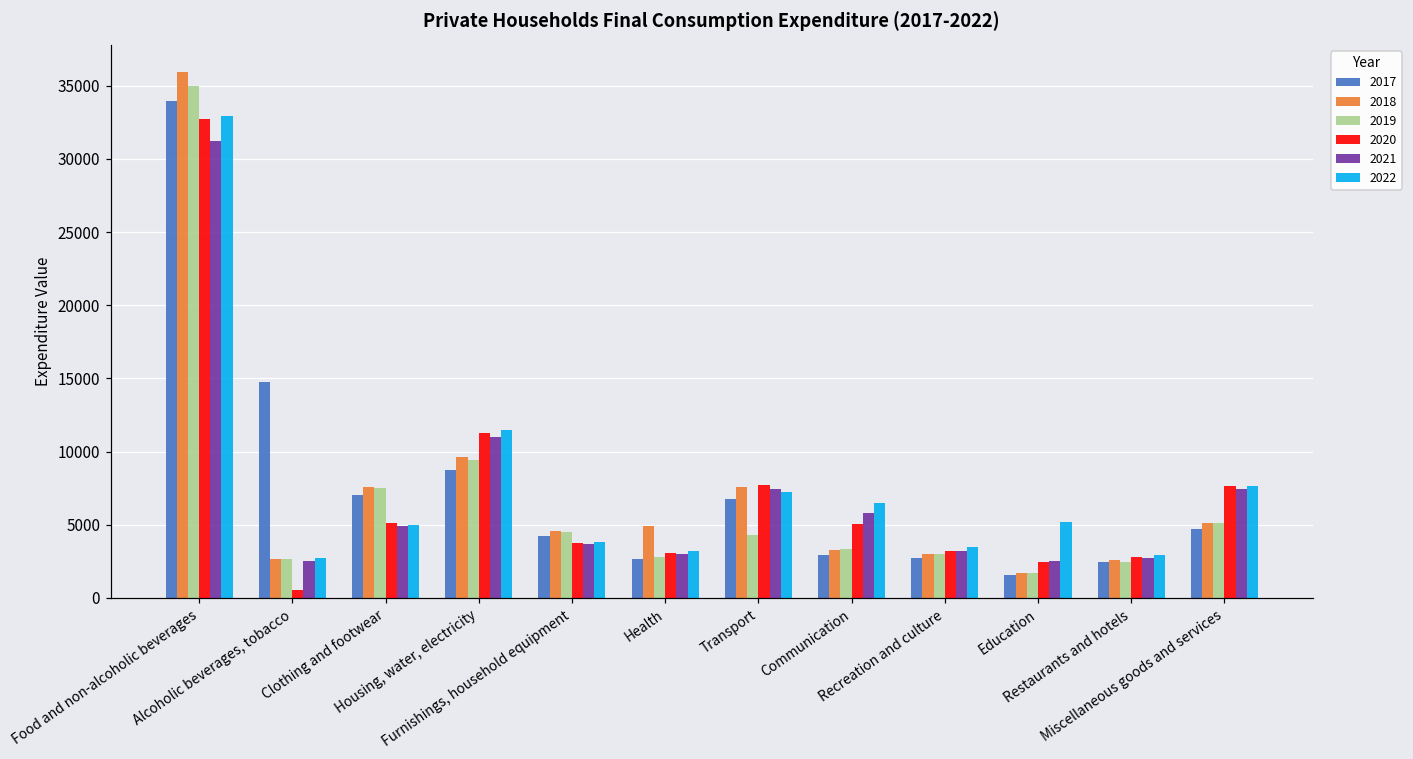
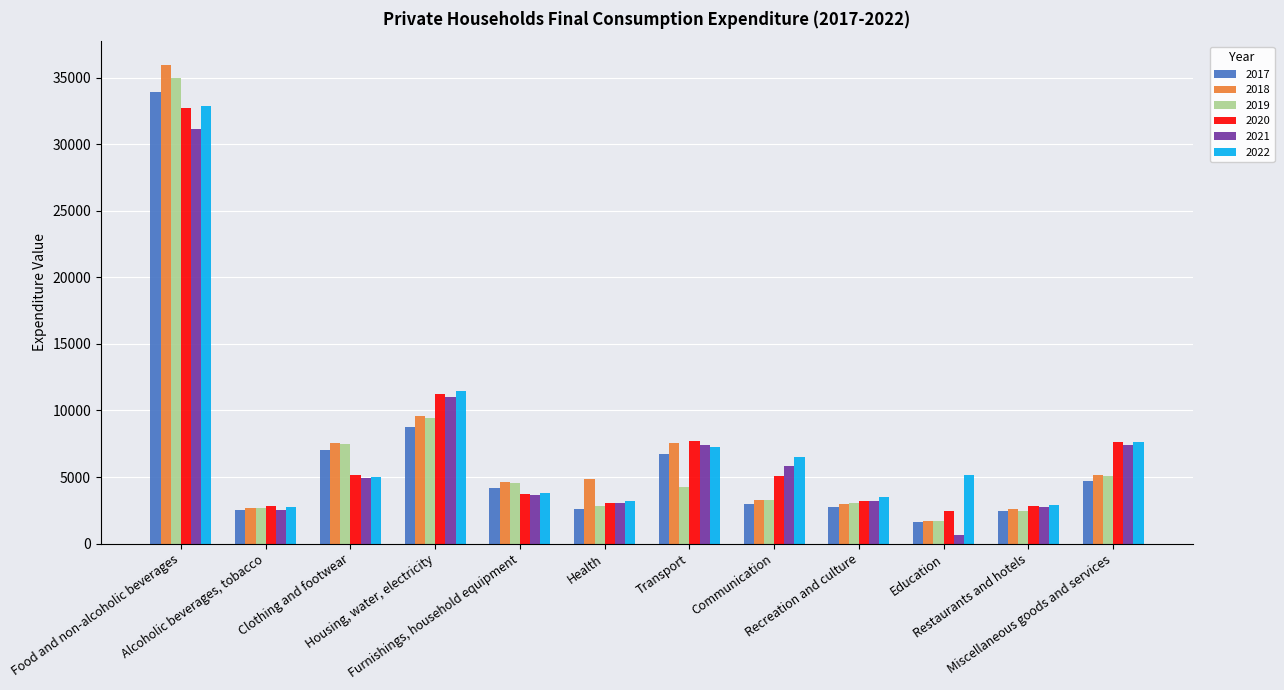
2017, Alcoholic beverages, tobacco: 14800 -> 2500
2020, Alcoholic beverages, tobacco: 500 -> 2800
2021, Education: 2500 -> 600
